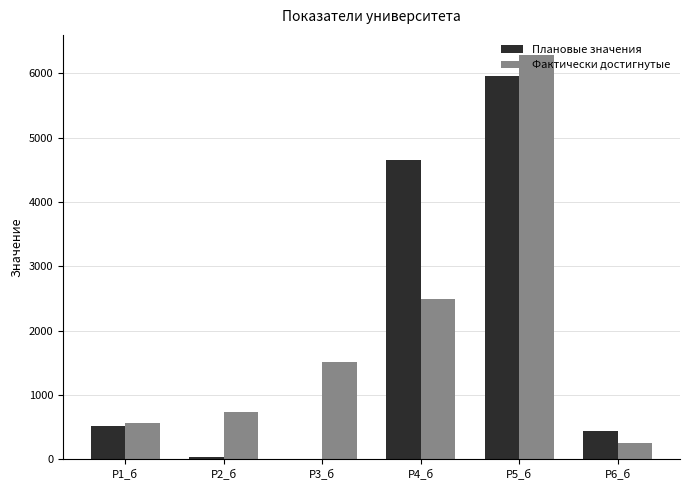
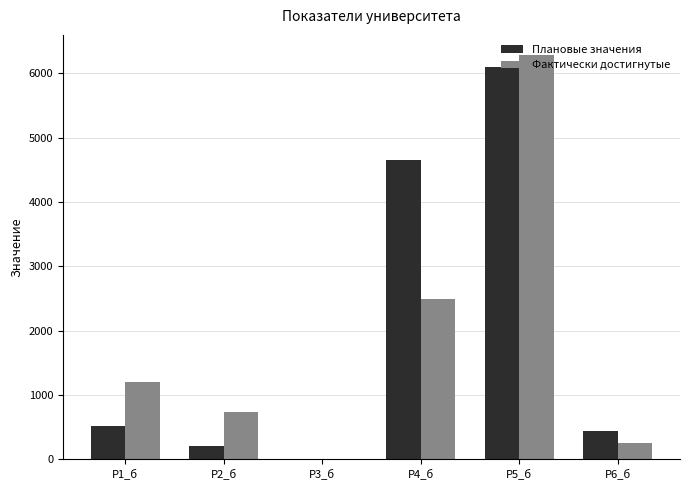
Фактически достигнутые, Р1_б: 600 -> 1200
Плановые значения, Р2_б: 0 -> 200
Фактически достигнутые, Р3_б: 1500 -> 0
Плановые значения, Р5_б: 6000 -> 6100
